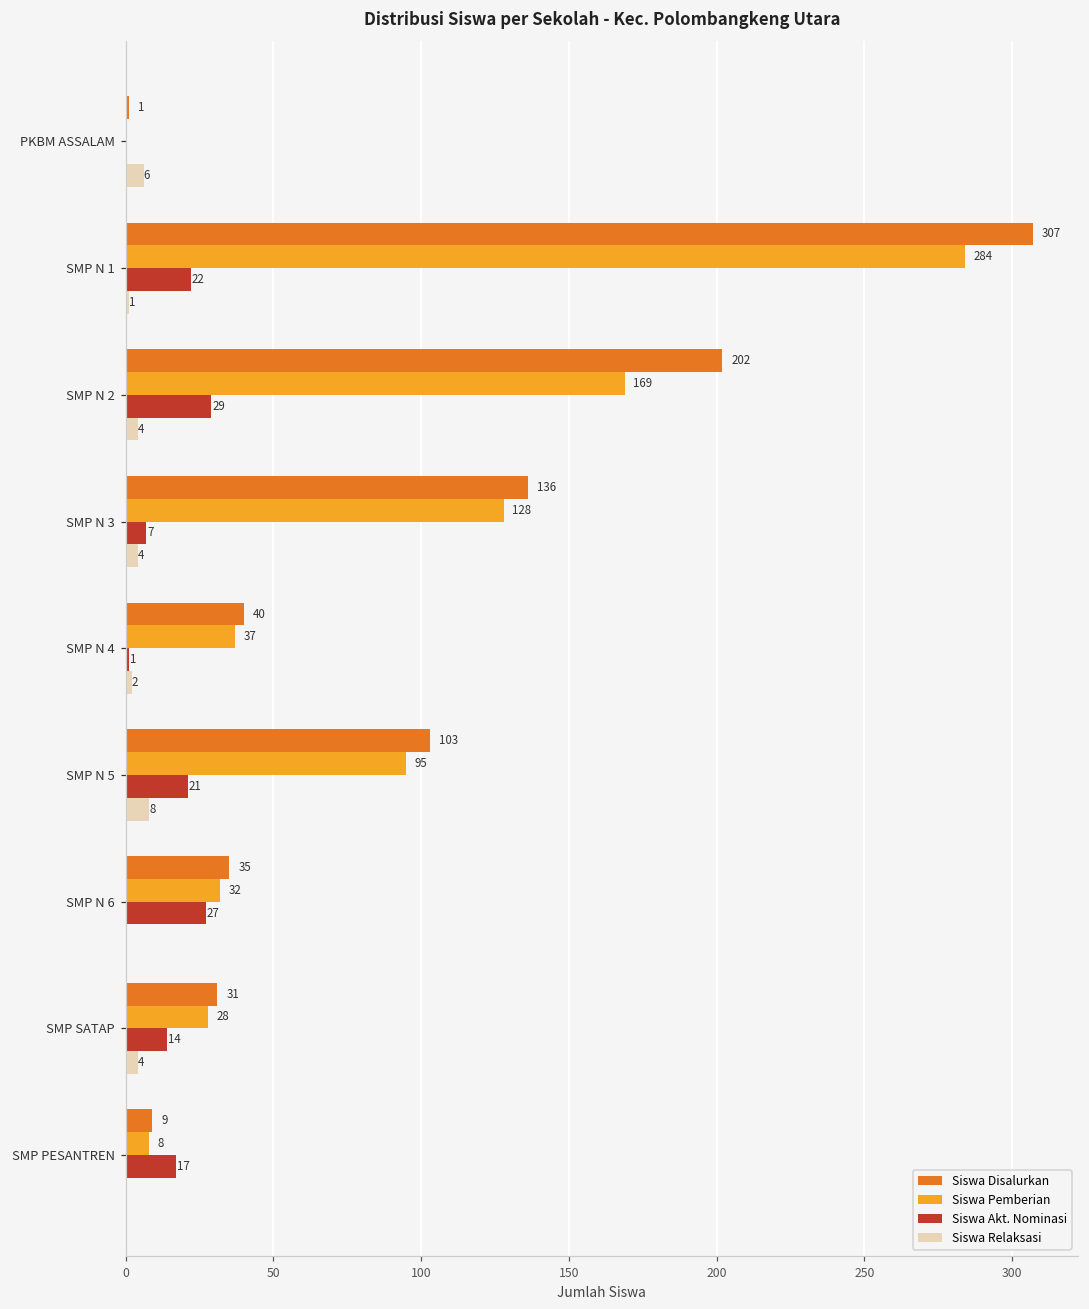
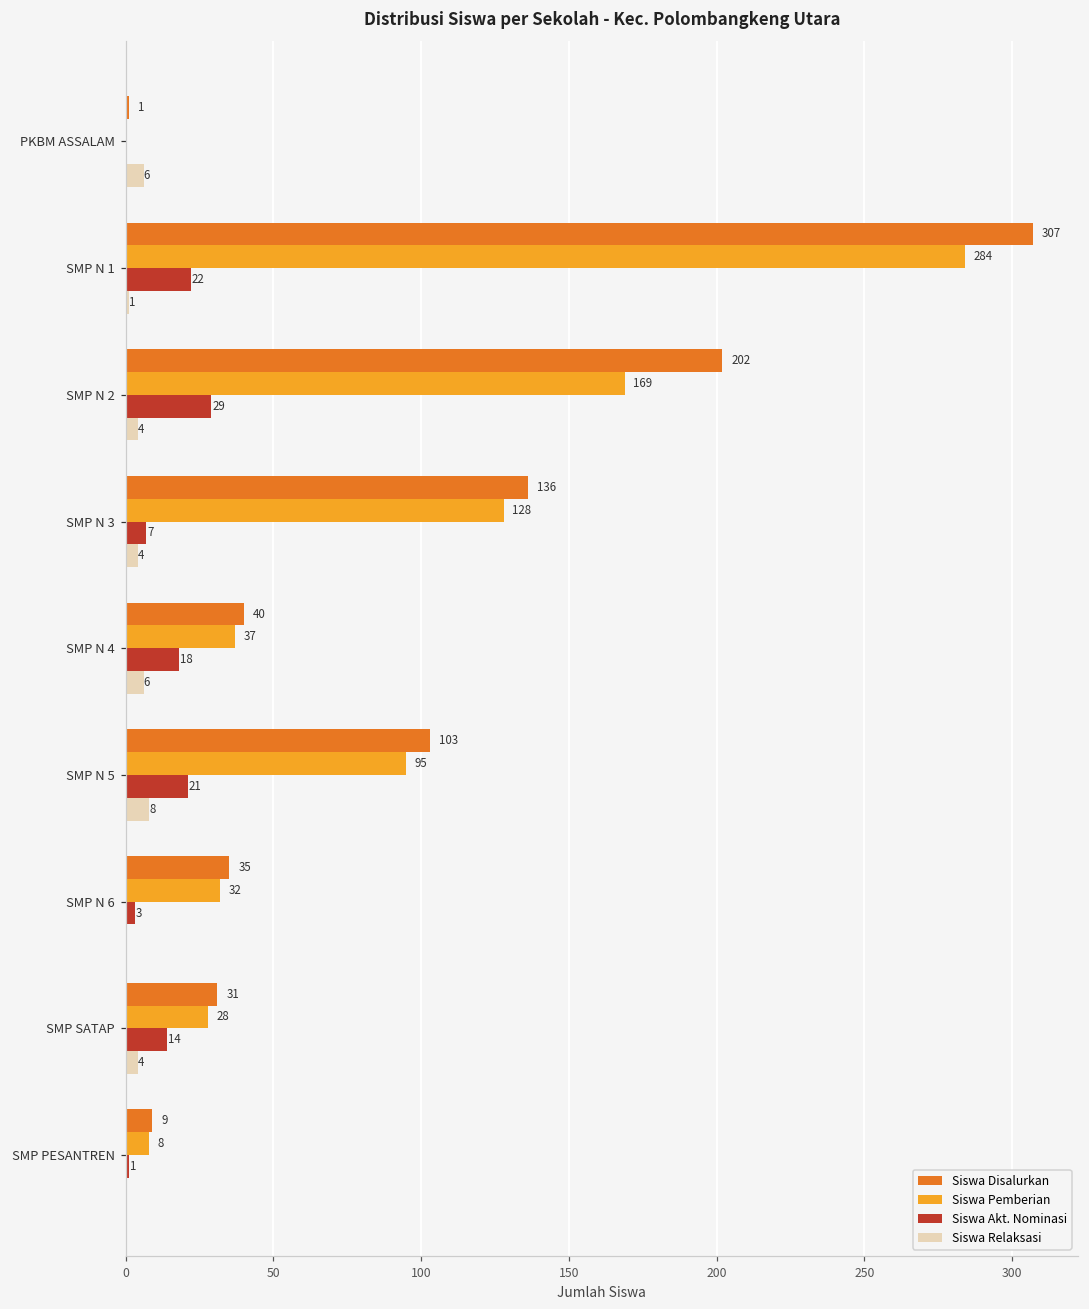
Siswa Akt. Nominasi, SMP N 4: 1 -> 18
Siswa Relaksasi, SMP N 4: 2 -> 6
Siswa Akt. Nominasi, SMP N 6: 27 -> 3
Siswa Akt. Nominasi, SMP PESANTREN: 17 -> 1
